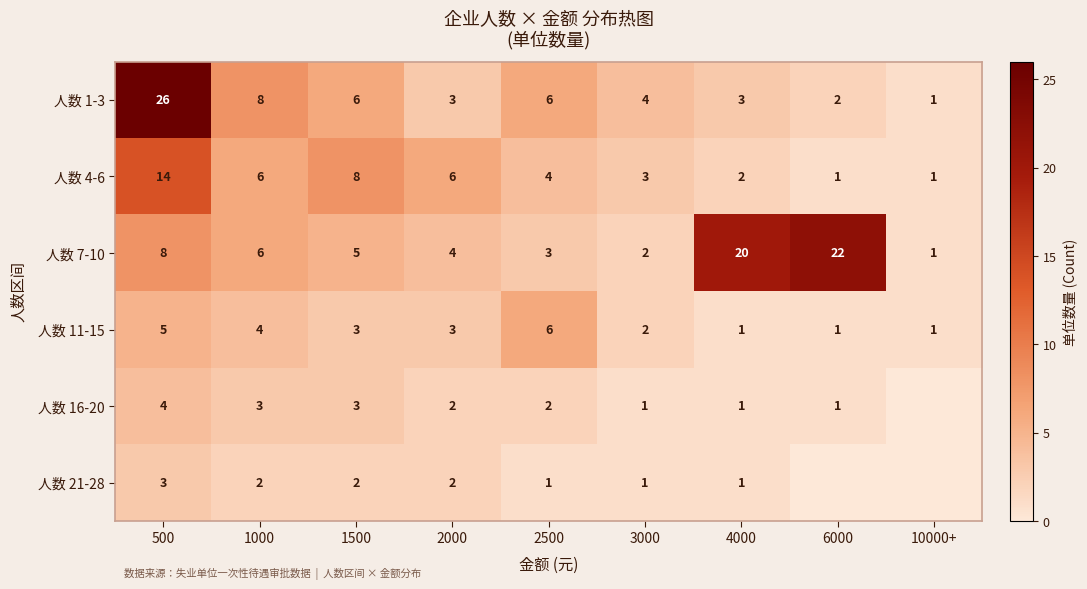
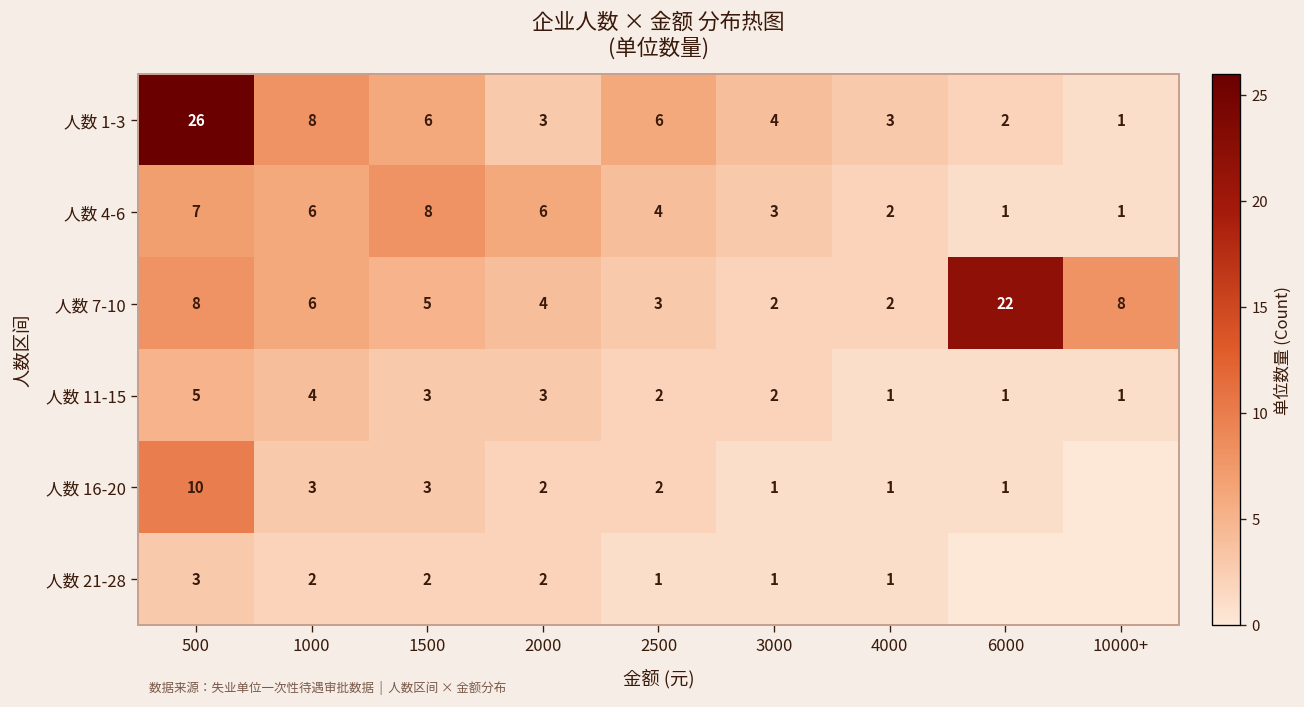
人数 4-6, 500: 14 -> 7
人数 7-10, 4000: 20 -> 2
人数 7-10, 10000+: 1 -> 8
人数 11-15, 2500: 6 -> 2
人数 16-20, 500: 4 -> 10
